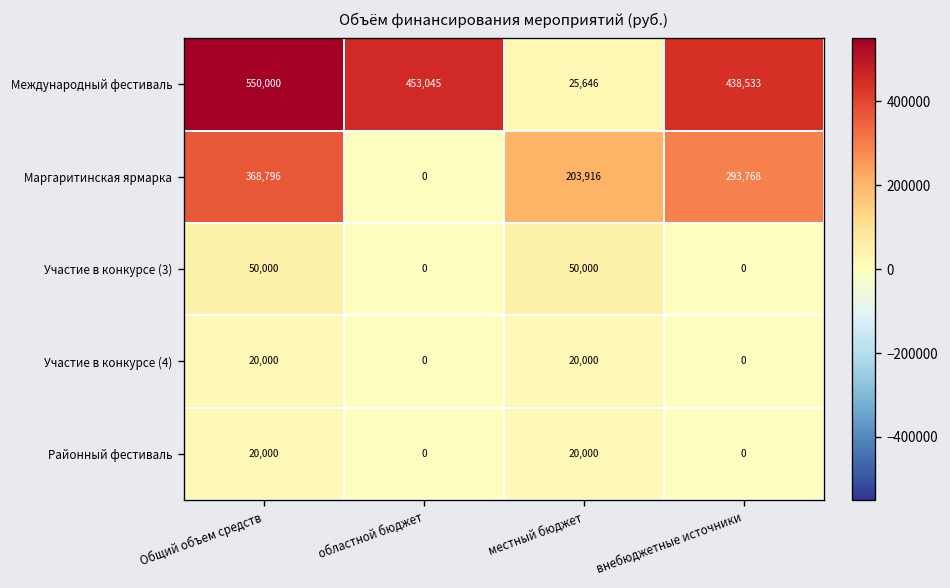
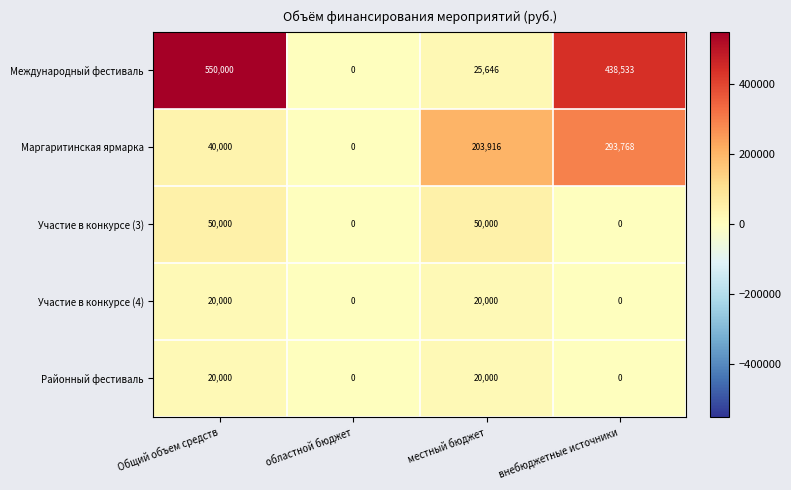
Международный фестиваль, областной бюджет: 453,045 -> 0
Маргаритинская ярмарка, Общий объем средств: 368,796 -> 40,000
